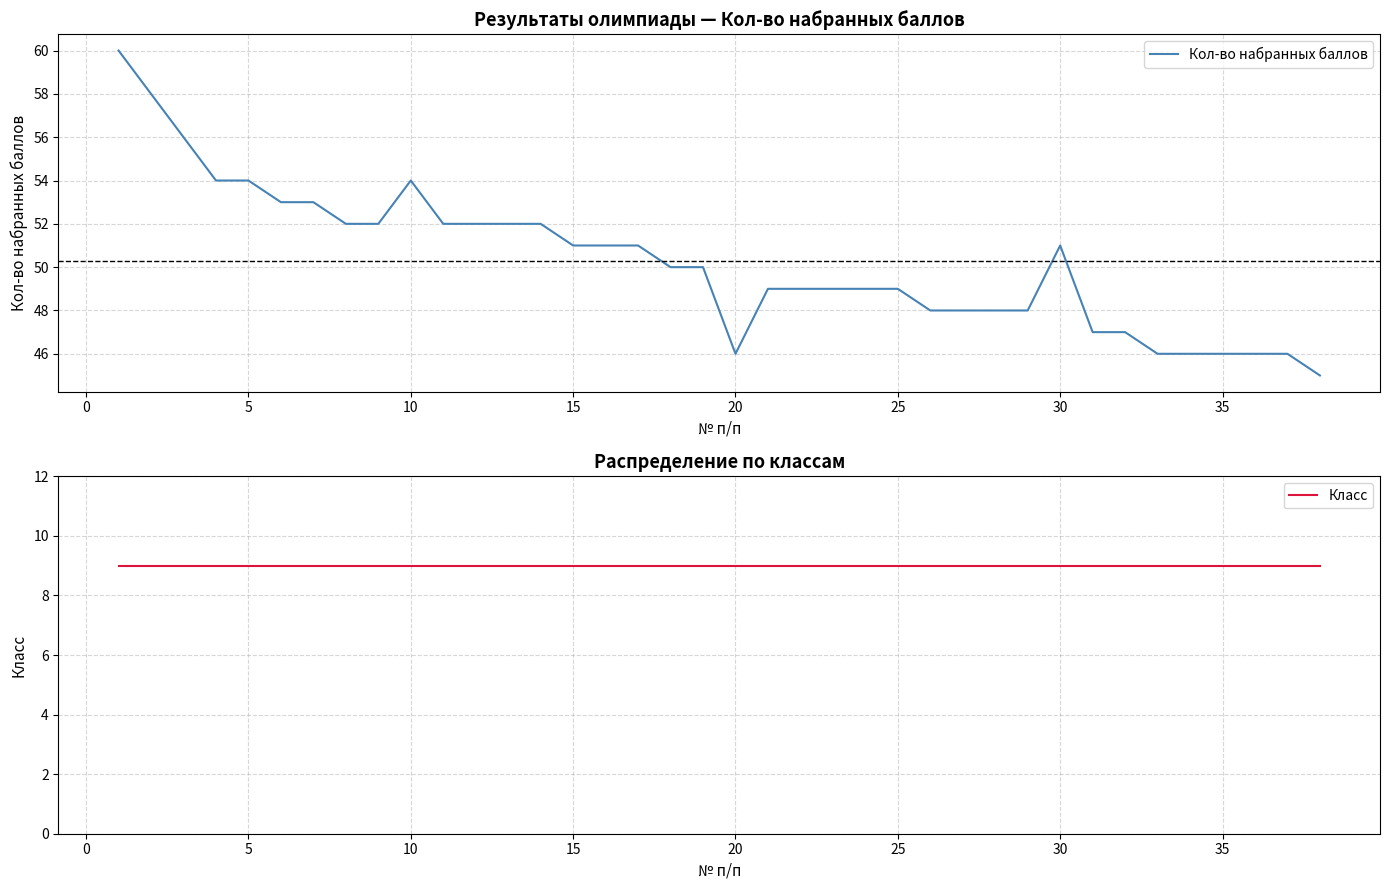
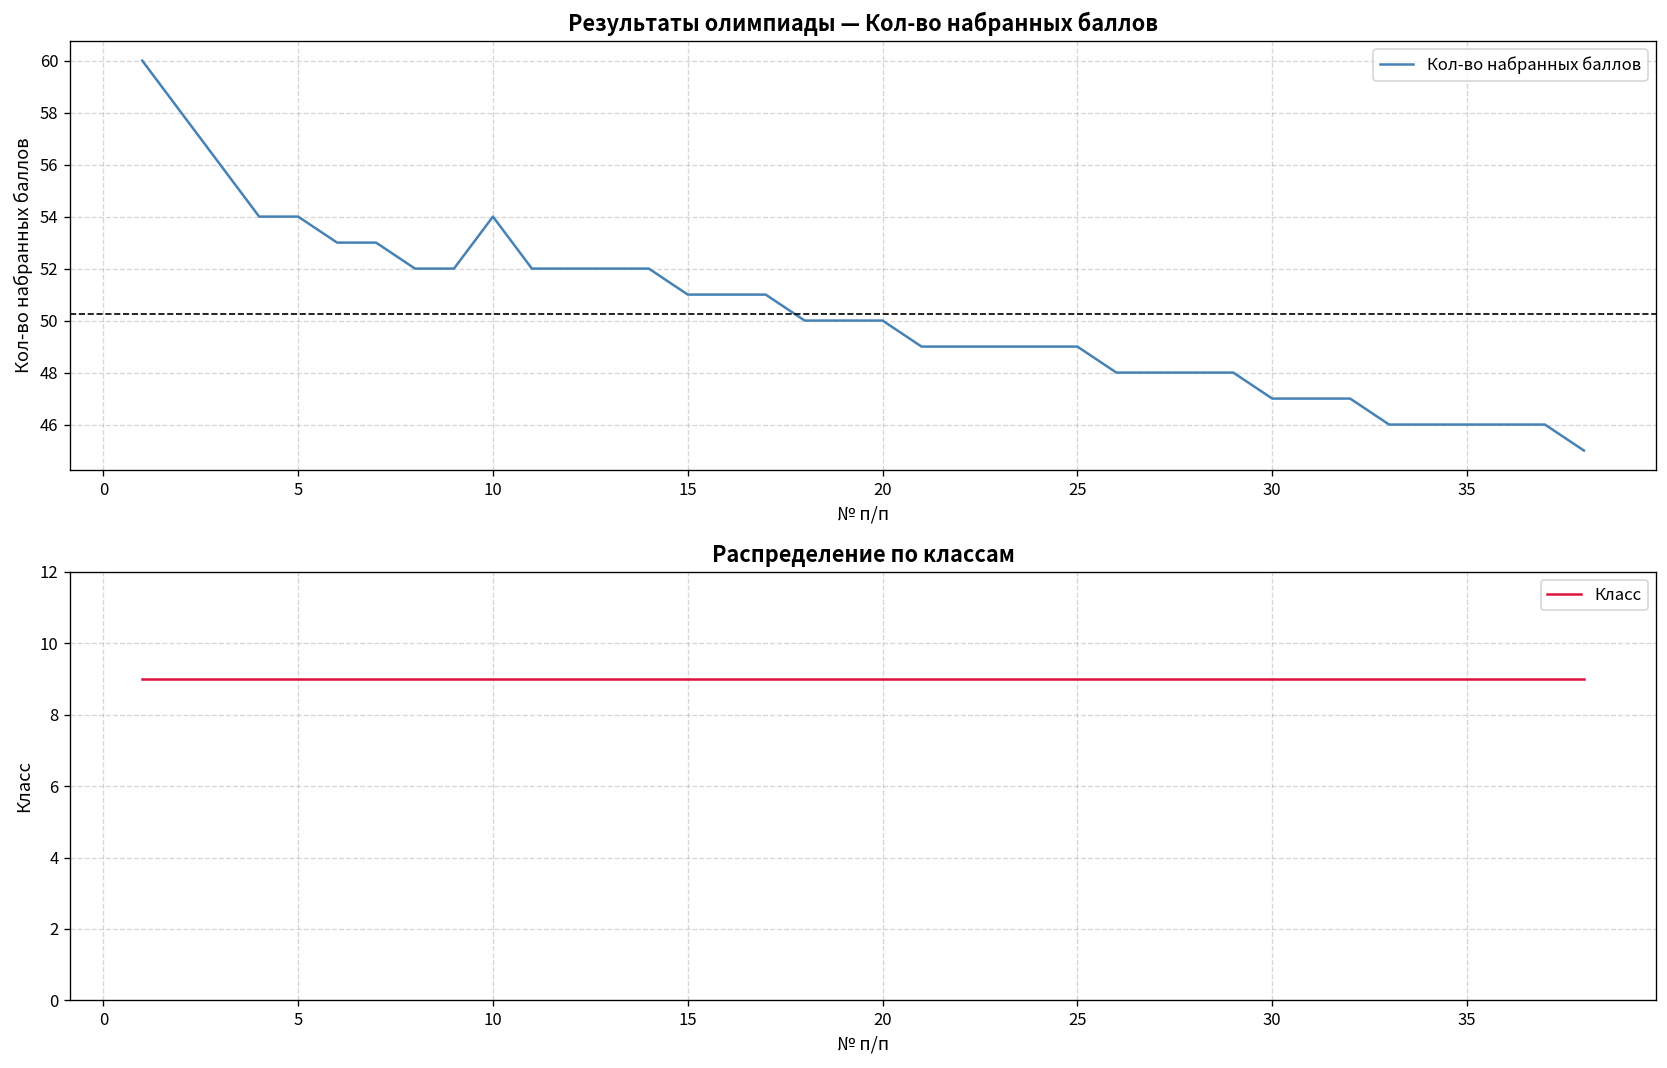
Результаты олимпиады — Кол-во набранных баллов, 20: 46 -> 50
Результаты олимпиады — Кол-во набранных баллов, 30: 51 -> 47
